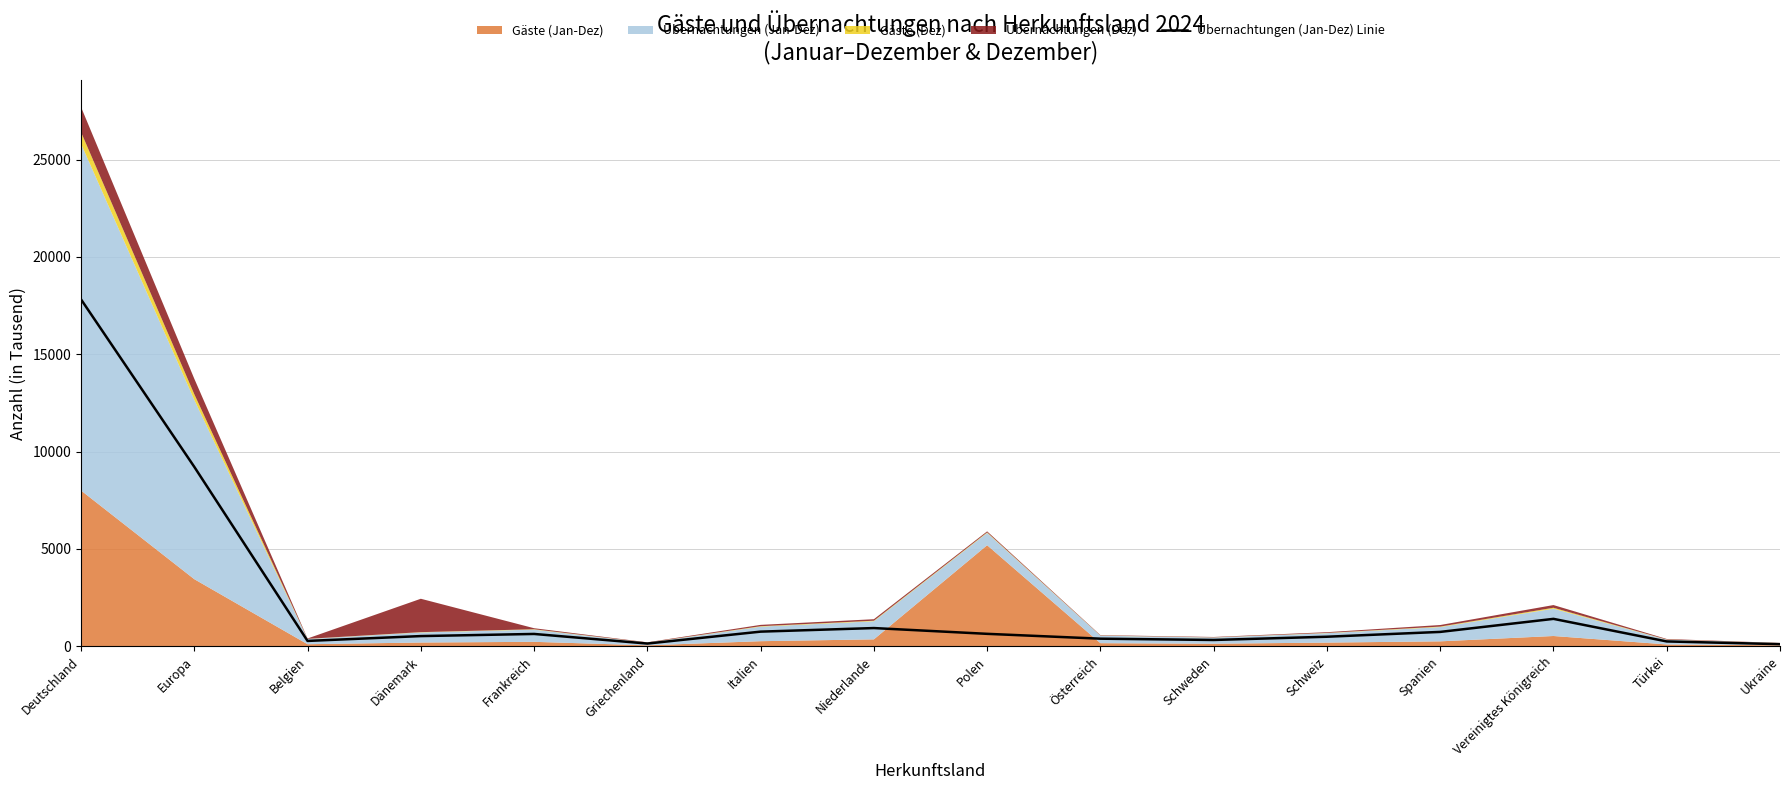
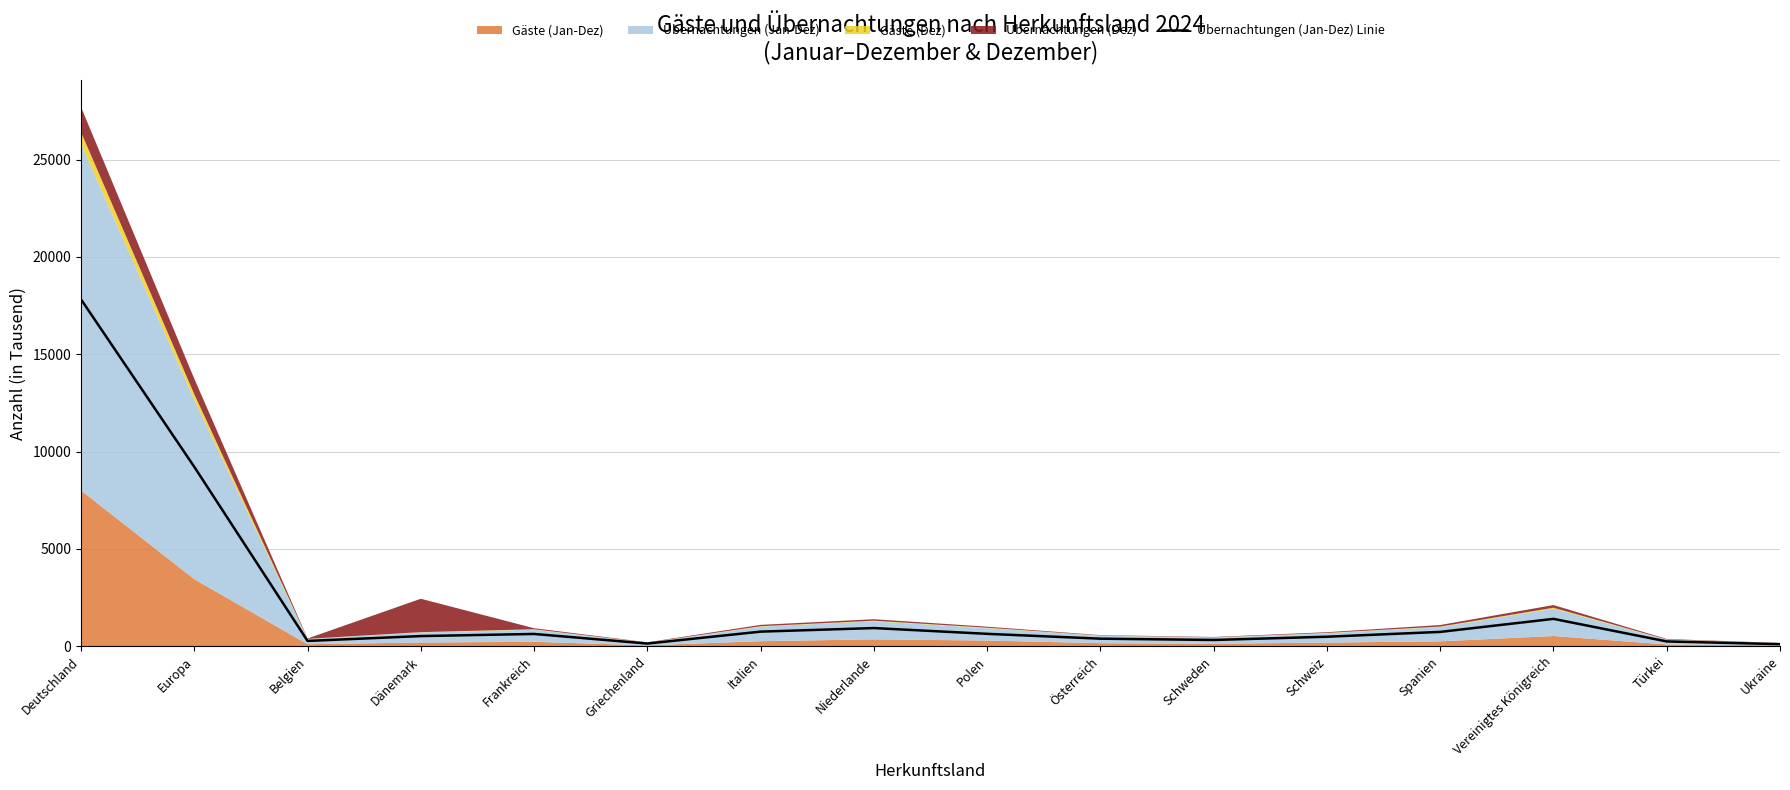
Gäste (Jan-Dez), Polen: 5200 -> 300
